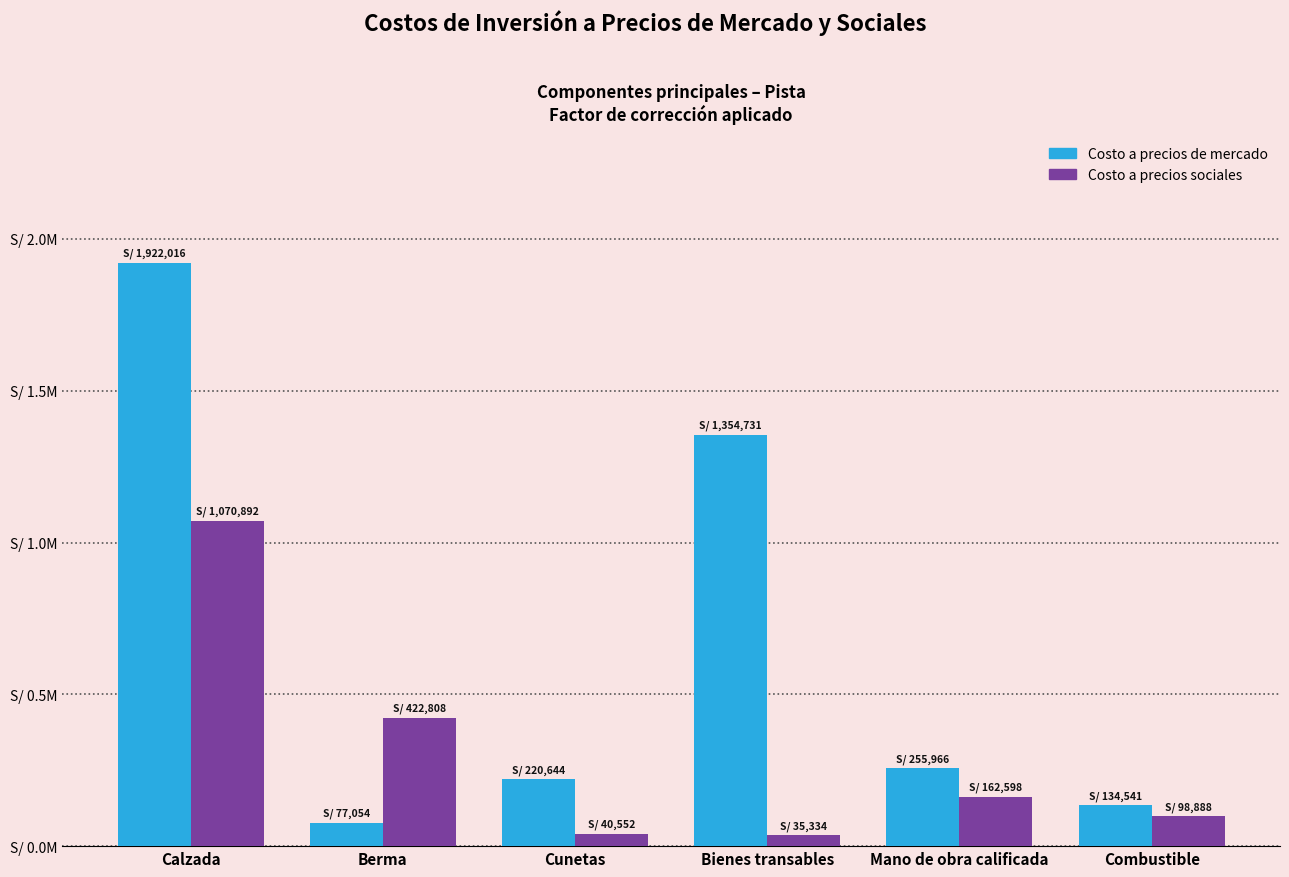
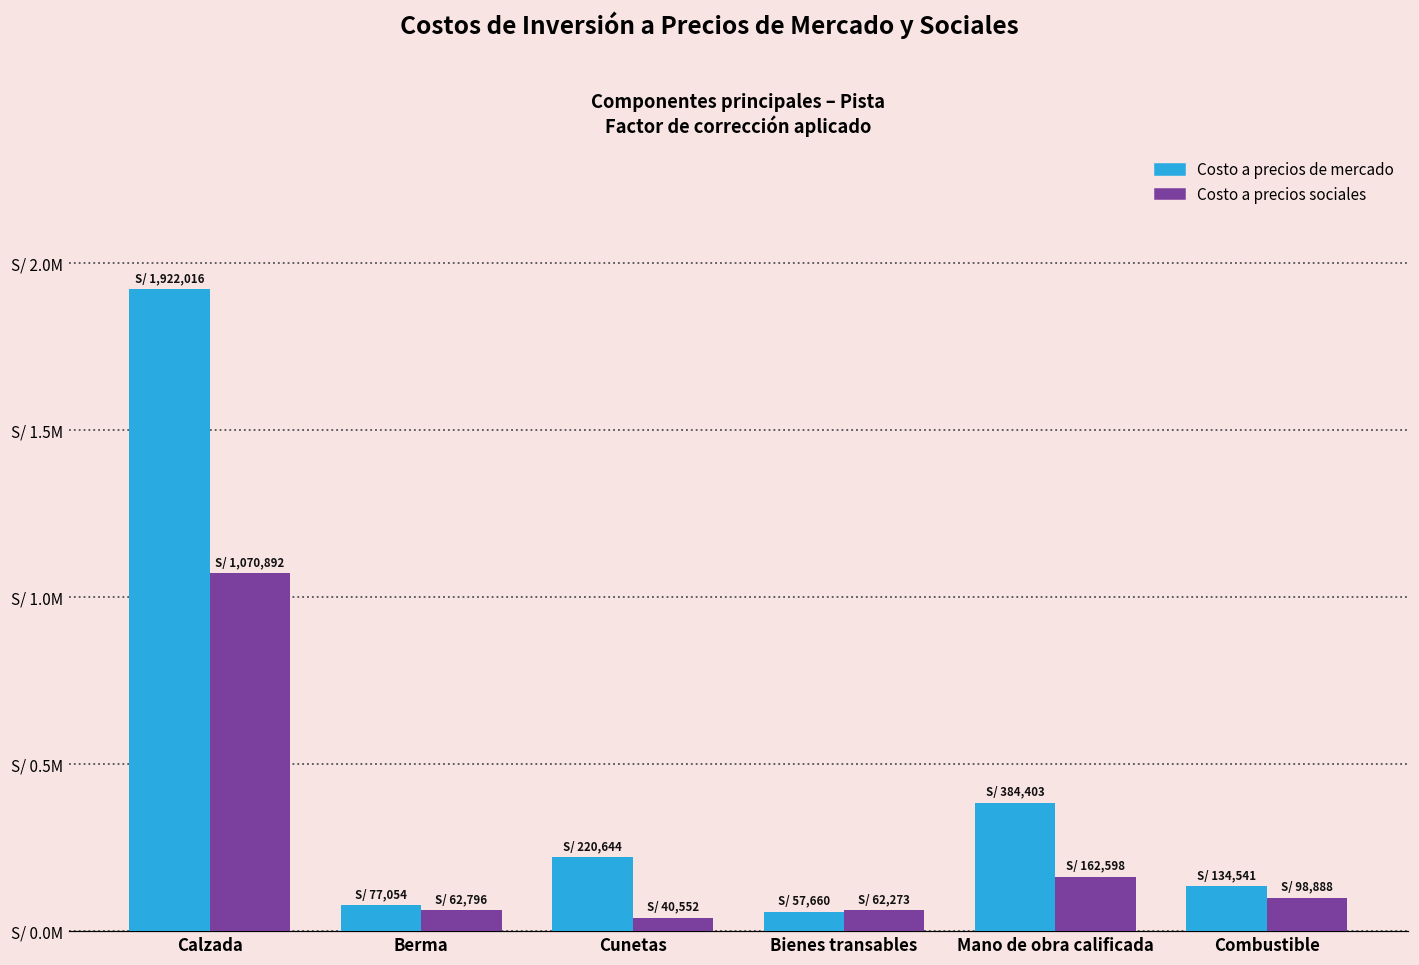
Costo a precios sociales, Berma: 422,808 -> 62,796
Costo a precios de mercado, Bienes transables: 1,354,731 -> 57,660
Costo a precios sociales, Bienes transables: 35,334 -> 62,273
Costo a precios de mercado, Mano de obra calificada: 255,966 -> 384,403
